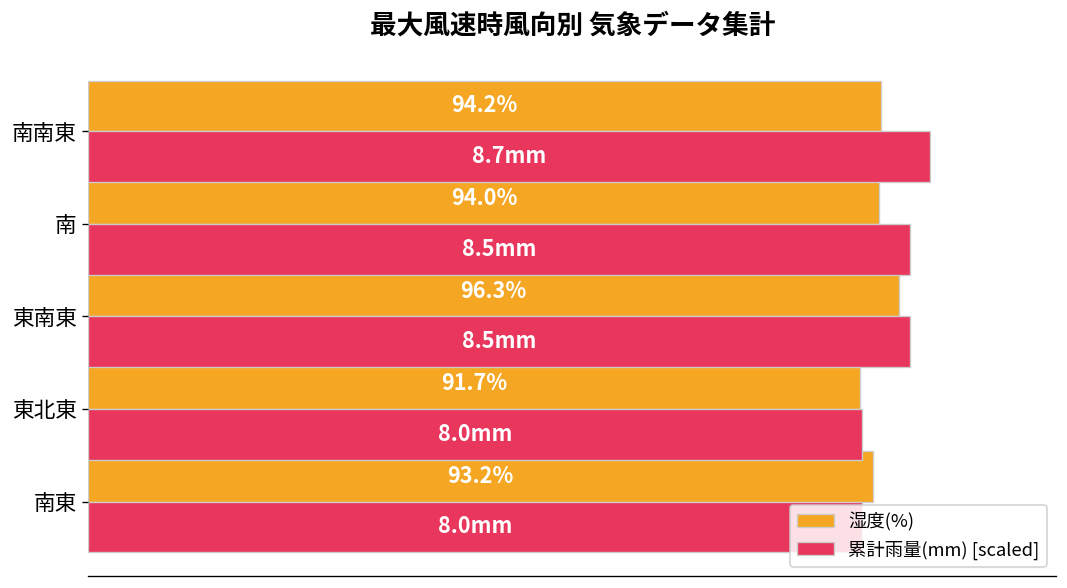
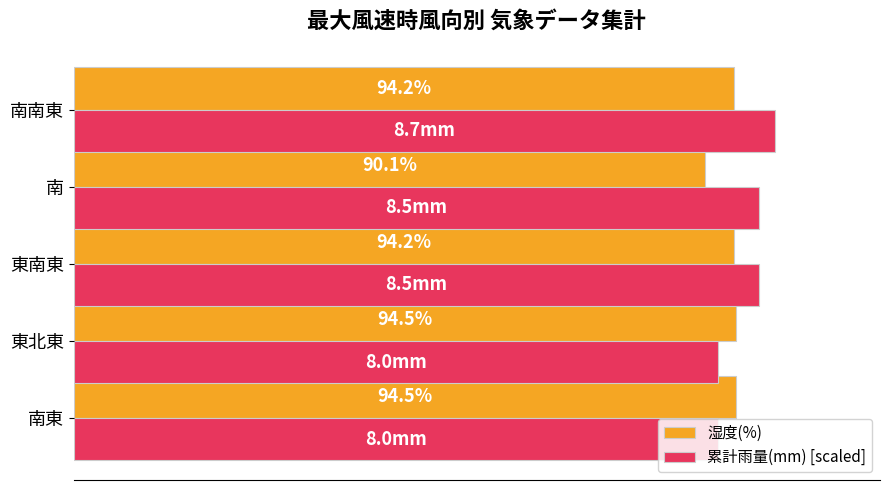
湿度(%), 南: 94.0% -> 90.1%
湿度(%), 東南東: 96.3% -> 94.2%
湿度(%), 東北東: 91.7% -> 94.5%
湿度(%), 南東: 93.2% -> 94.5%
